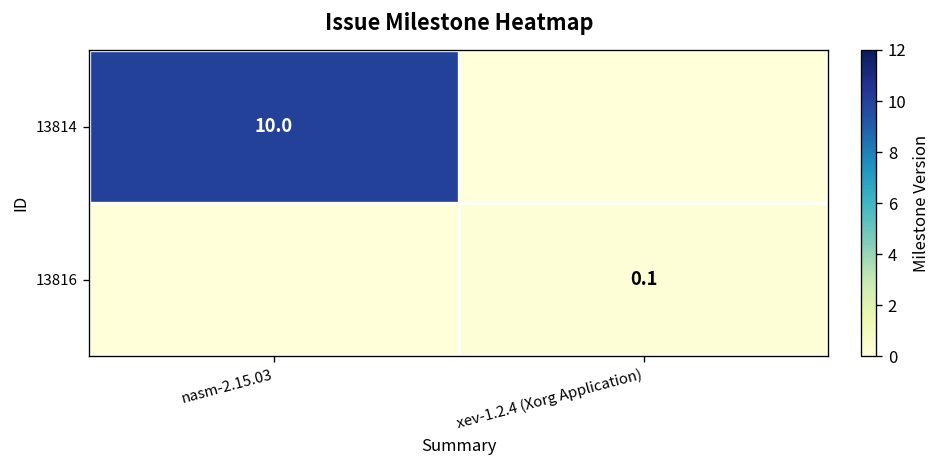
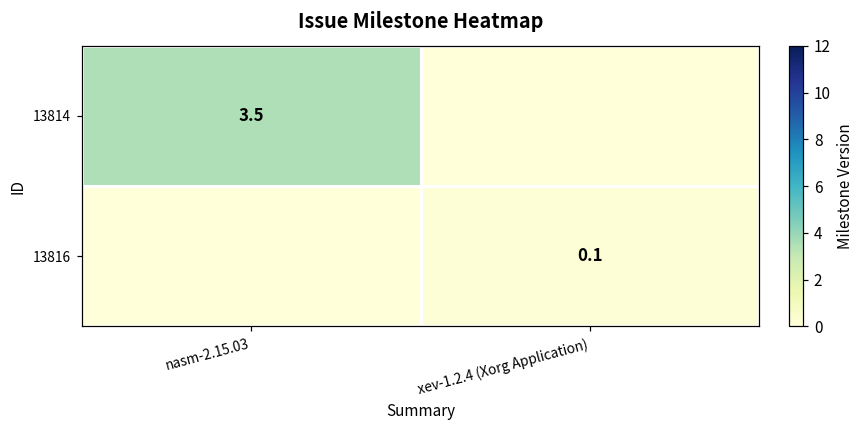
13814, nasm-2.15.03: 10.0 -> 3.5
